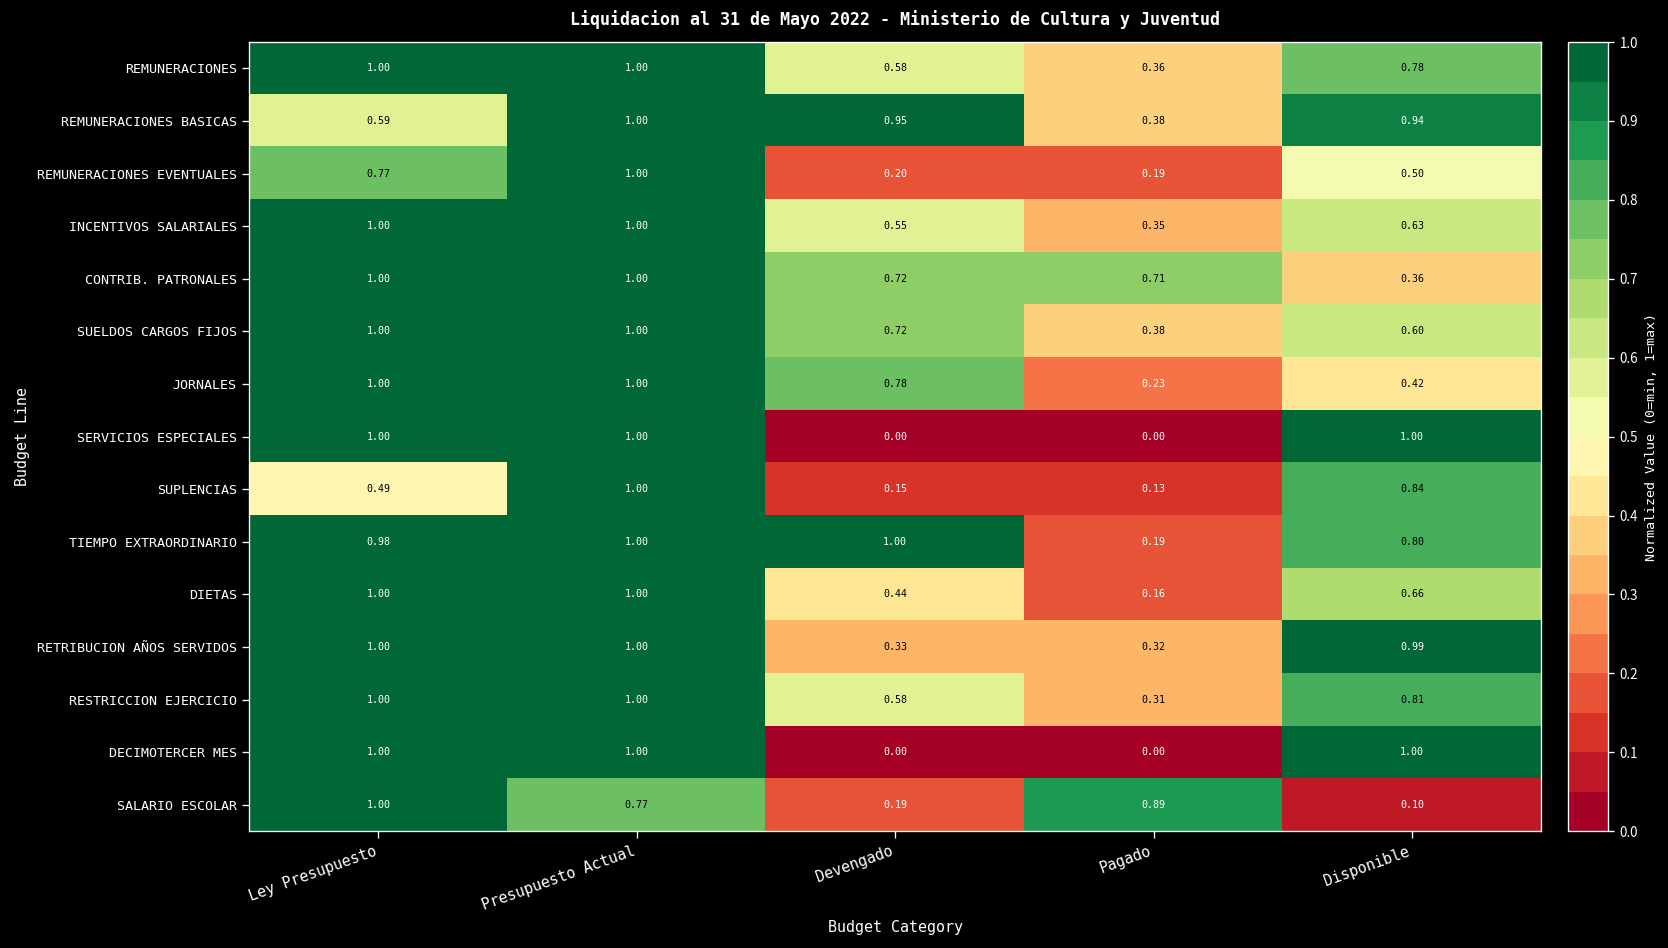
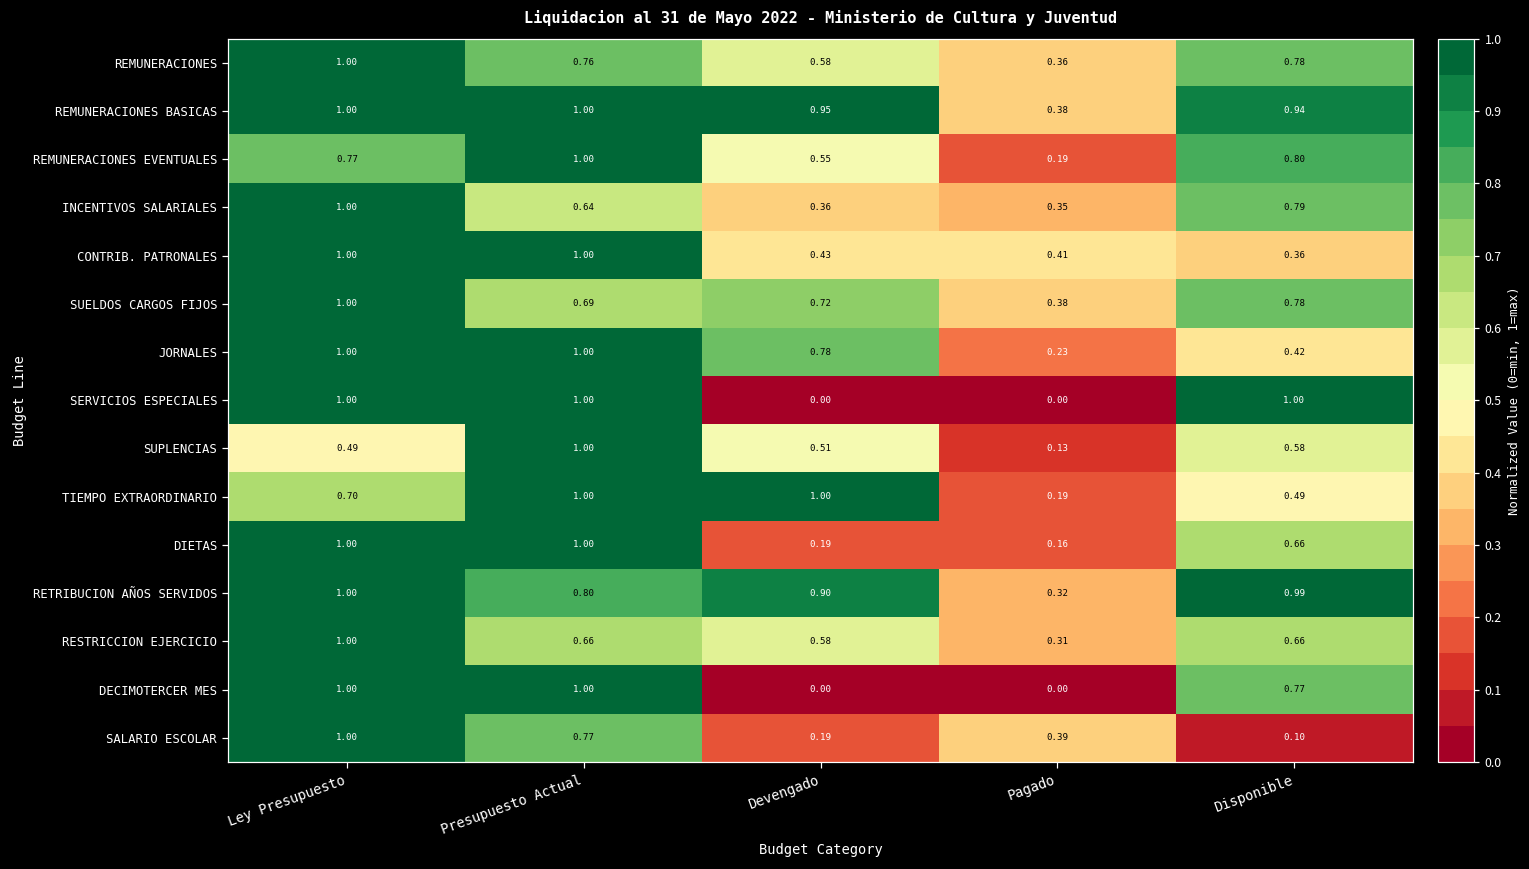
REMUNERACIONES, Presupuesto Actual: 1.00 -> 0.76
REMUNERACIONES BASICAS, Ley Presupuesto: 0.59 -> 1.00
REMUNERACIONES EVENTUALES, Devengado: 0.20 -> 0.55
REMUNERACIONES EVENTUALES, Disponible: 0.50 -> 0.80
INCENTIVOS SALARIALES, Presupuesto Actual: 1.00 -> 0.64
INCENTIVOS SALARIALES, Devengado: 0.55 -> 0.36
INCENTIVOS SALARIALES, Disponible: 0.63 -> 0.79
CONTRIB. PATRONALES, Devengado: 0.72 -> 0.43
CONTRIB. PATRONALES, Pagado: 0.71 -> 0.41
SUELDOS CARGOS FIJOS, Presupuesto Actual: 1.00 -> 0.69
SUELDOS CARGOS FIJOS, Disponible: 0.60 -> 0.78
SUPLENCIAS, Devengado: 0.15 -> 0.51
SUPLENCIAS, Disponible: 0.84 -> 0.58
TIEMPO EXTRAORDINARIO, Ley Presupuesto: 0.98 -> 0.70
TIEMPO EXTRAORDINARIO, Disponible: 0.80 -> 0.49
DIETAS, Devengado: 0.44 -> 0.19
RETRIBUCION AÑOS SERVIDOS, Presupuesto Actual: 1.00 -> 0.80
RETRIBUCION AÑOS SERVIDOS, Devengado: 0.33 -> 0.90
RESTRICCION EJERCICIO, Presupuesto Actual: 1.00 -> 0.66
RESTRICCION EJERCICIO, Disponible: 0.81 -> 0.66
DECIMOTERCER MES, Disponible: 1.00 -> 0.77
SALARIO ESCOLAR, Pagado: 0.89 -> 0.39
